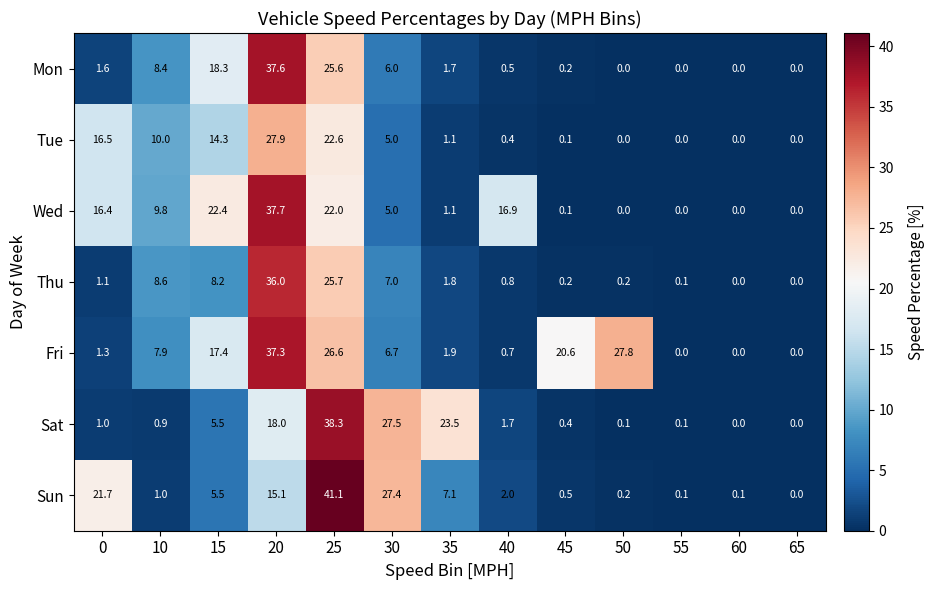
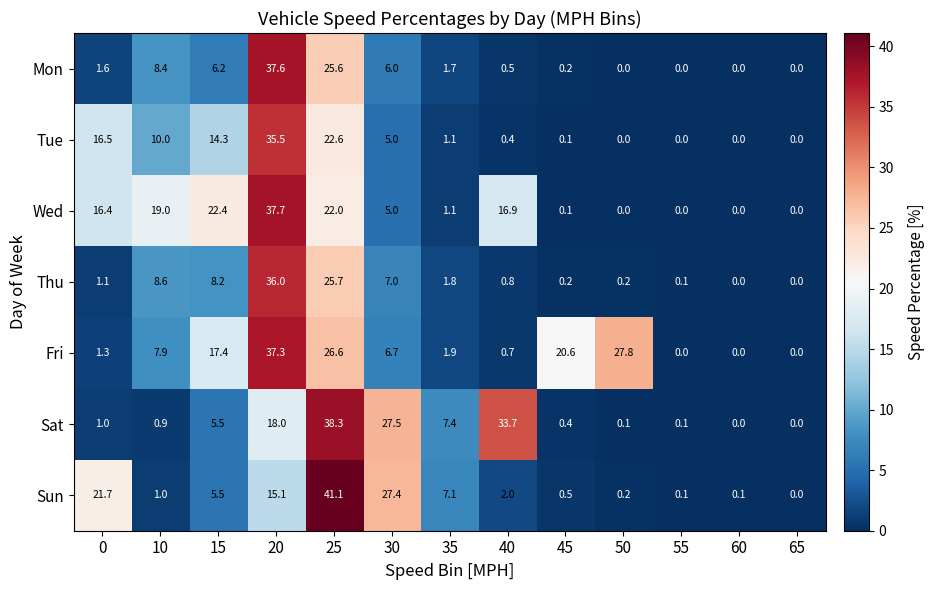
Mon, 15: 18.3 -> 6.2
Tue, 20: 27.9 -> 35.5
Wed, 10: 9.8 -> 19.0
Sat, 35: 23.5 -> 7.4
Sat, 40: 1.7 -> 33.7
